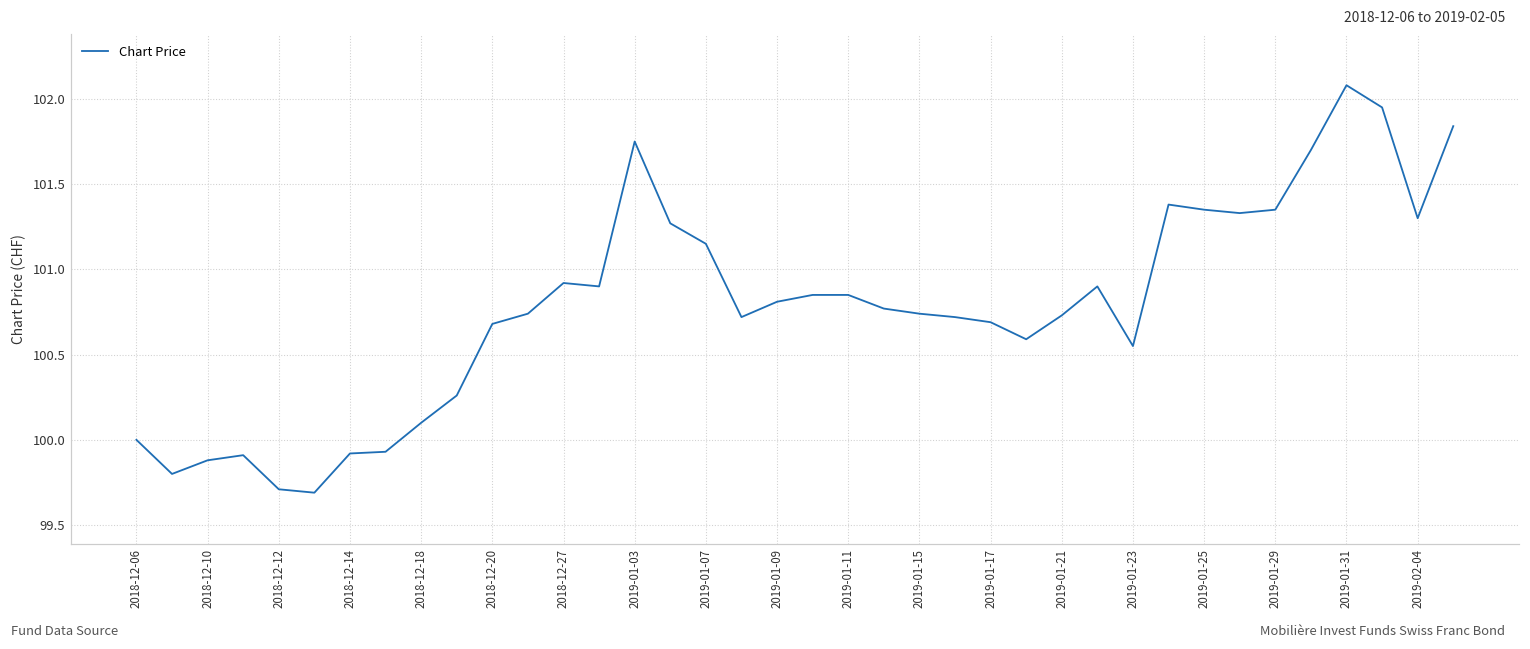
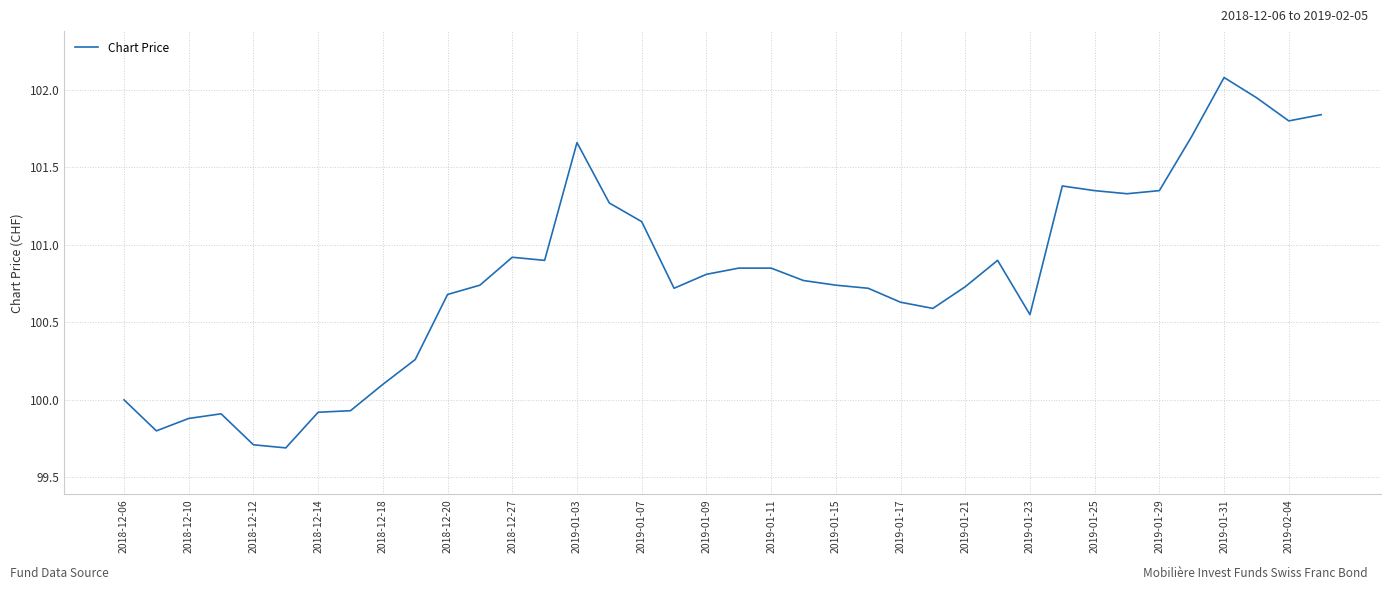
2019-01-03: 101.75 -> 101.66
2019-01-17: 100.69 -> 100.63
2019-02-04: 101.3 -> 101.8
